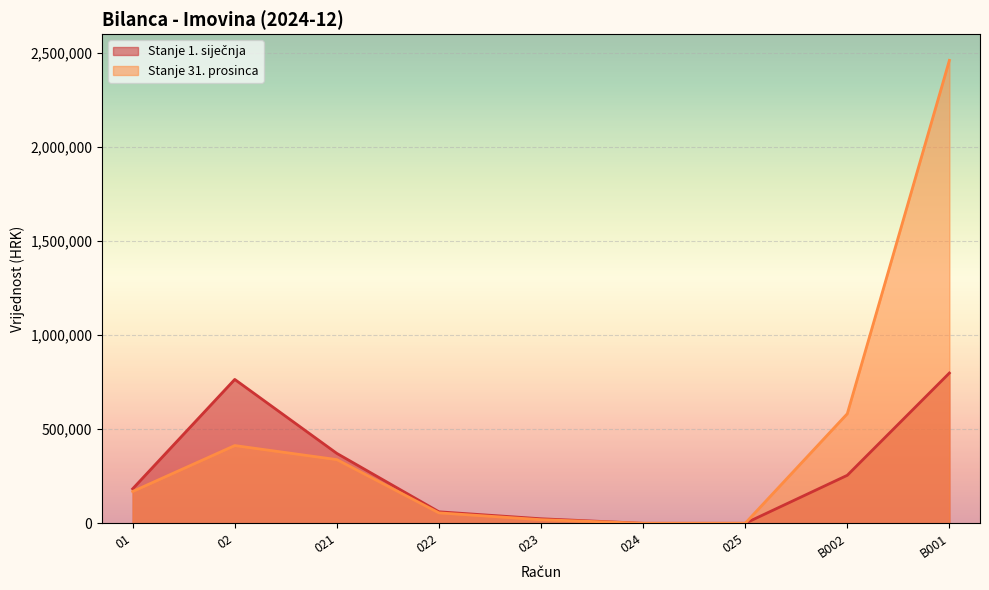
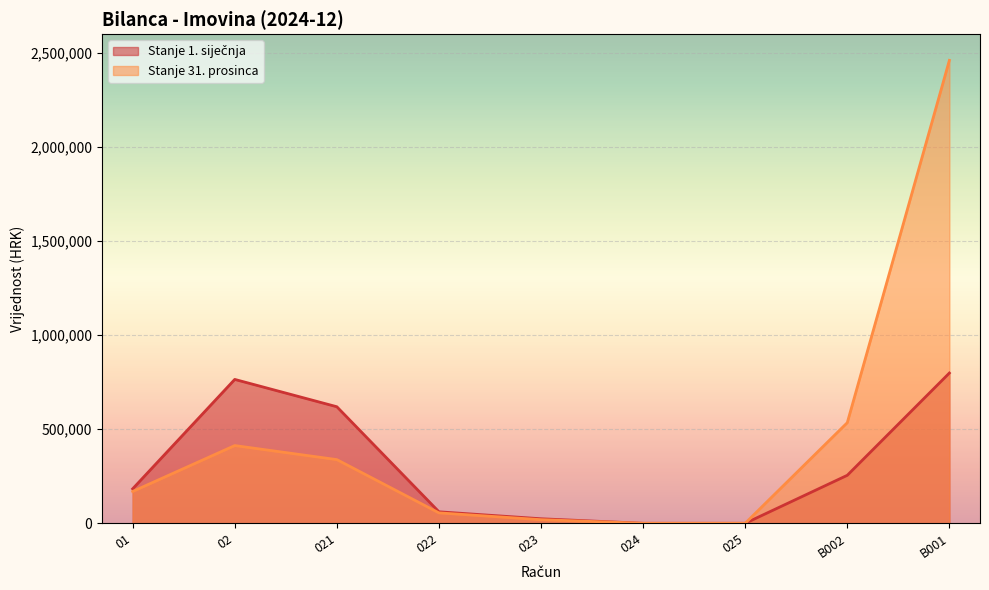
Stanje 1. siječnja, 021: 370,000 -> 620,000
Stanje 31. prosinca, B002: 580,000 -> 530,000
